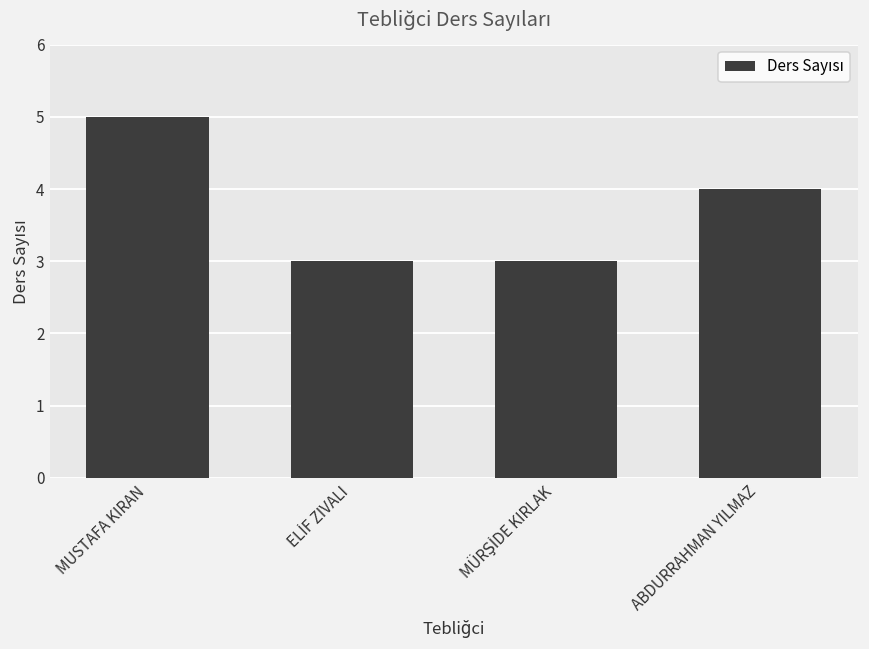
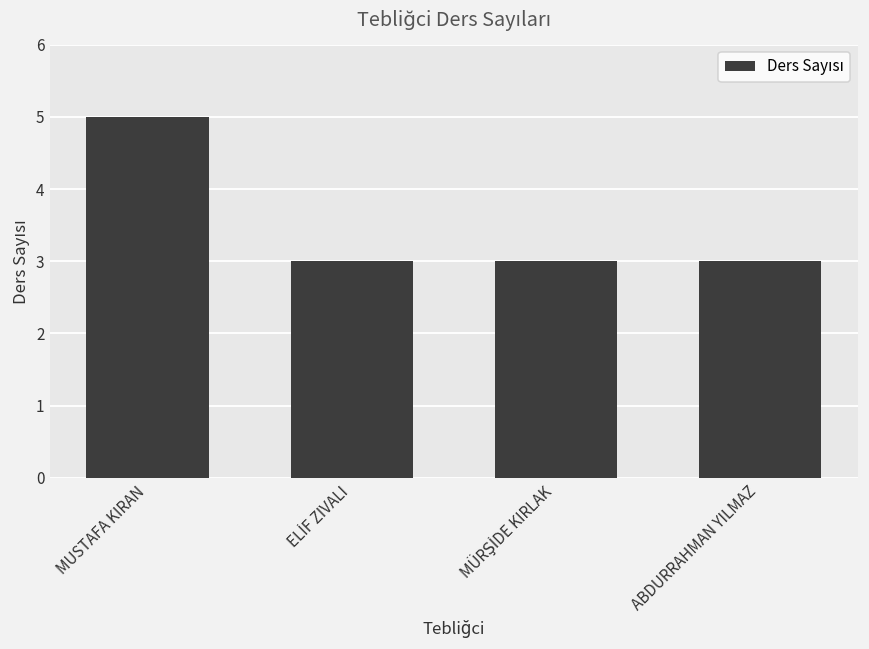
ABDURRAHMAN YILMAZ: 4 -> 3
